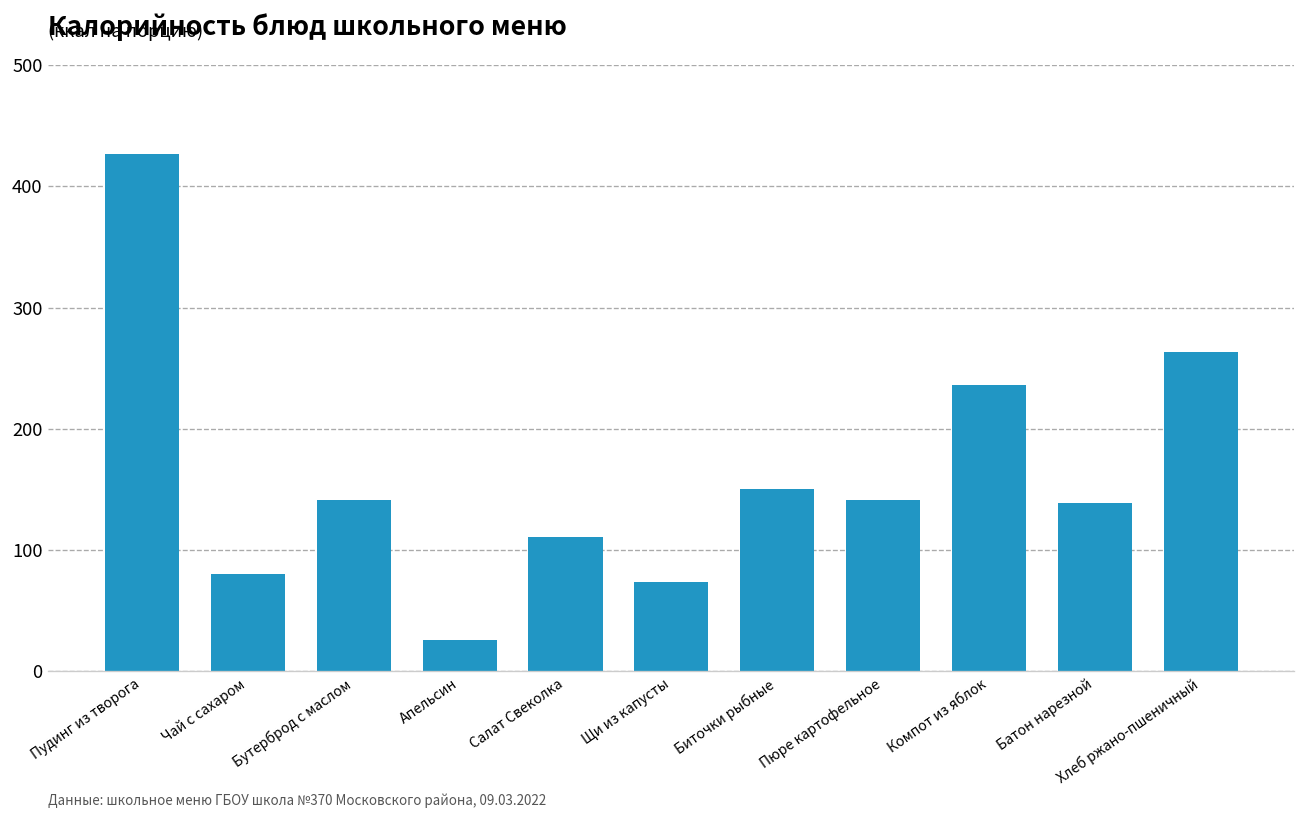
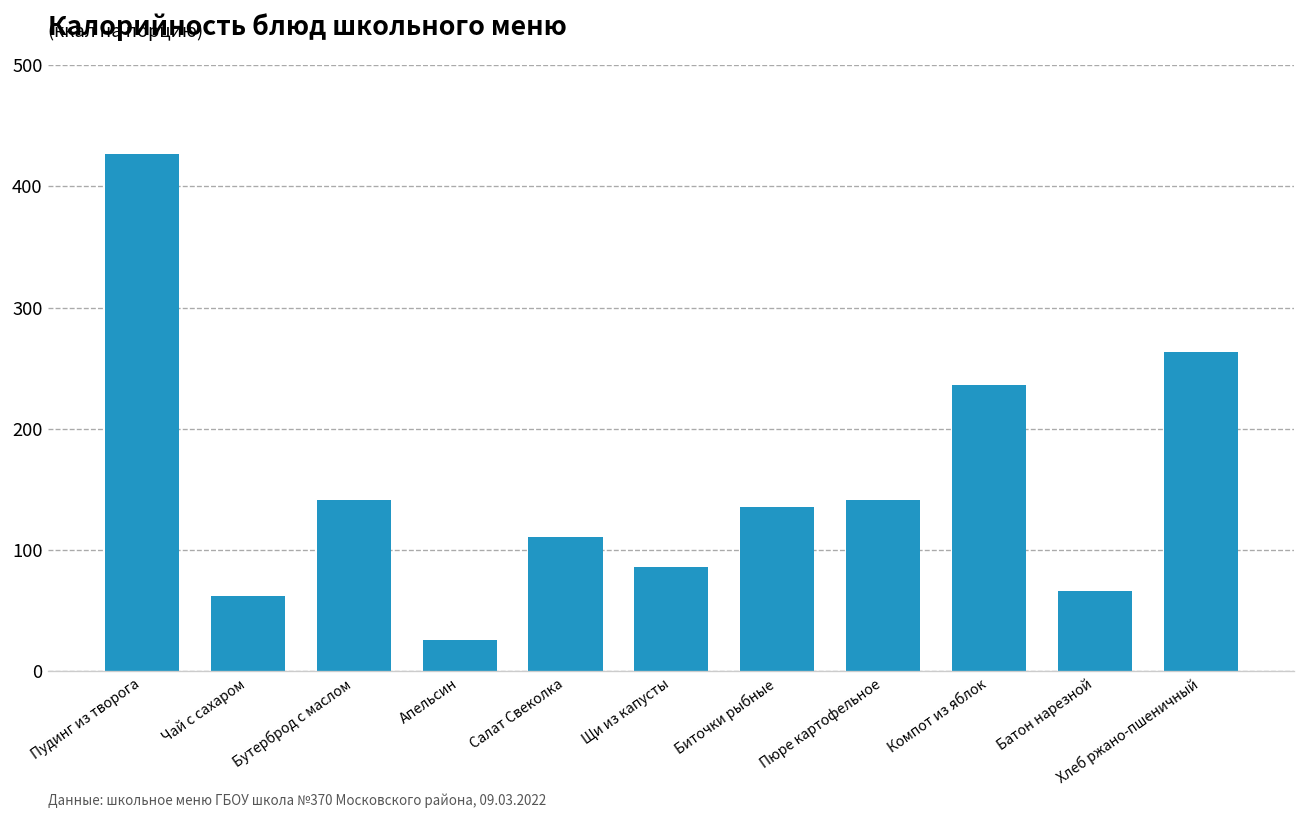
Чай с сахаром: 80 -> 62
Щи из капусты: 74 -> 86
Биточки рыбные: 151 -> 136
Батон нарезной: 139 -> 66
